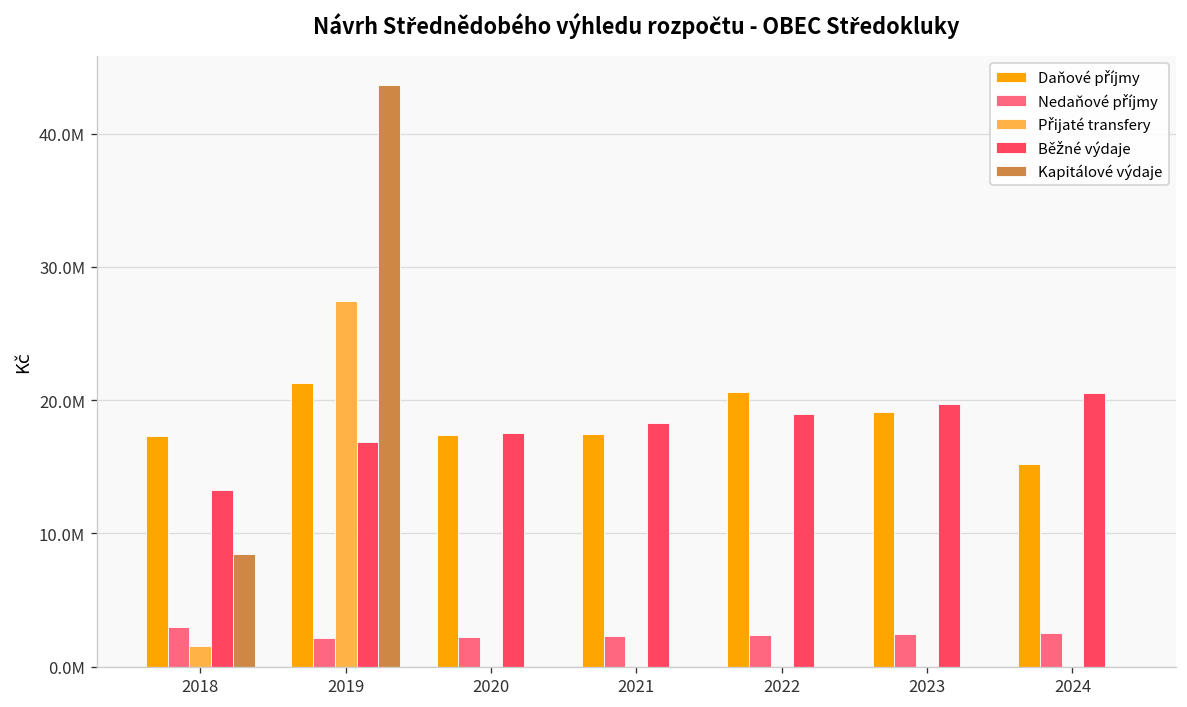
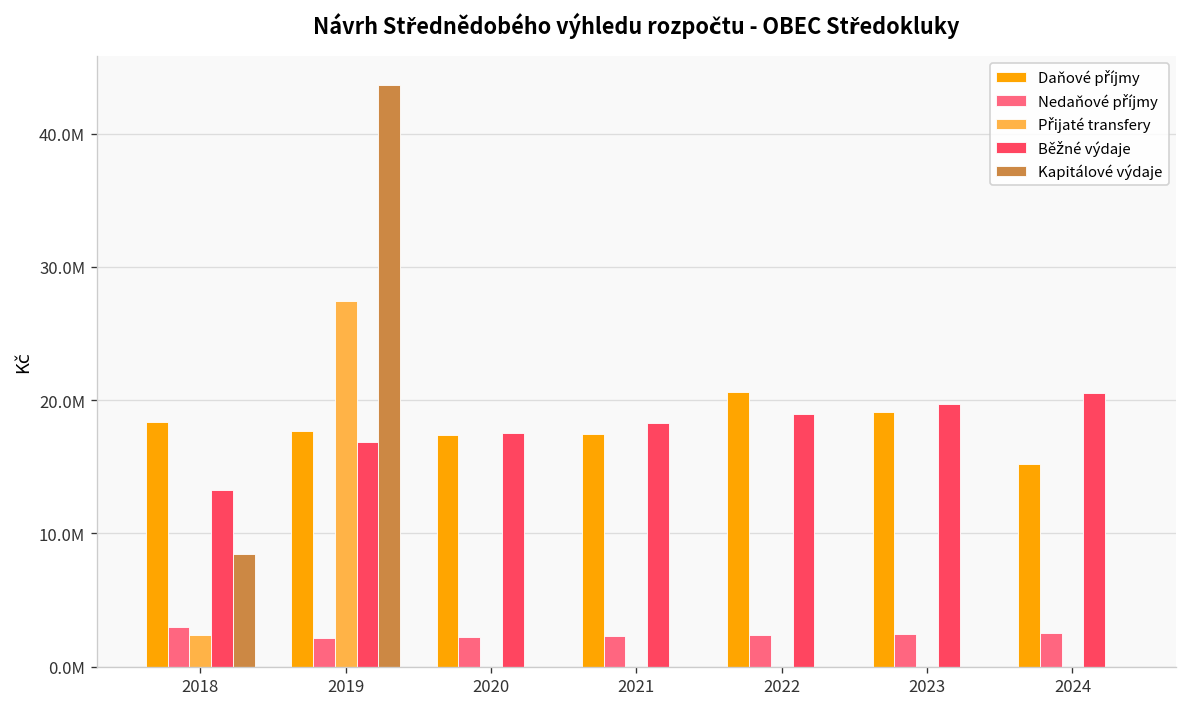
Daňové příjmy, 2018: 17300000 -> 18300000
Přijaté transfery, 2018: 1600000 -> 2400000
Daňové příjmy, 2019: 21300000 -> 17700000
